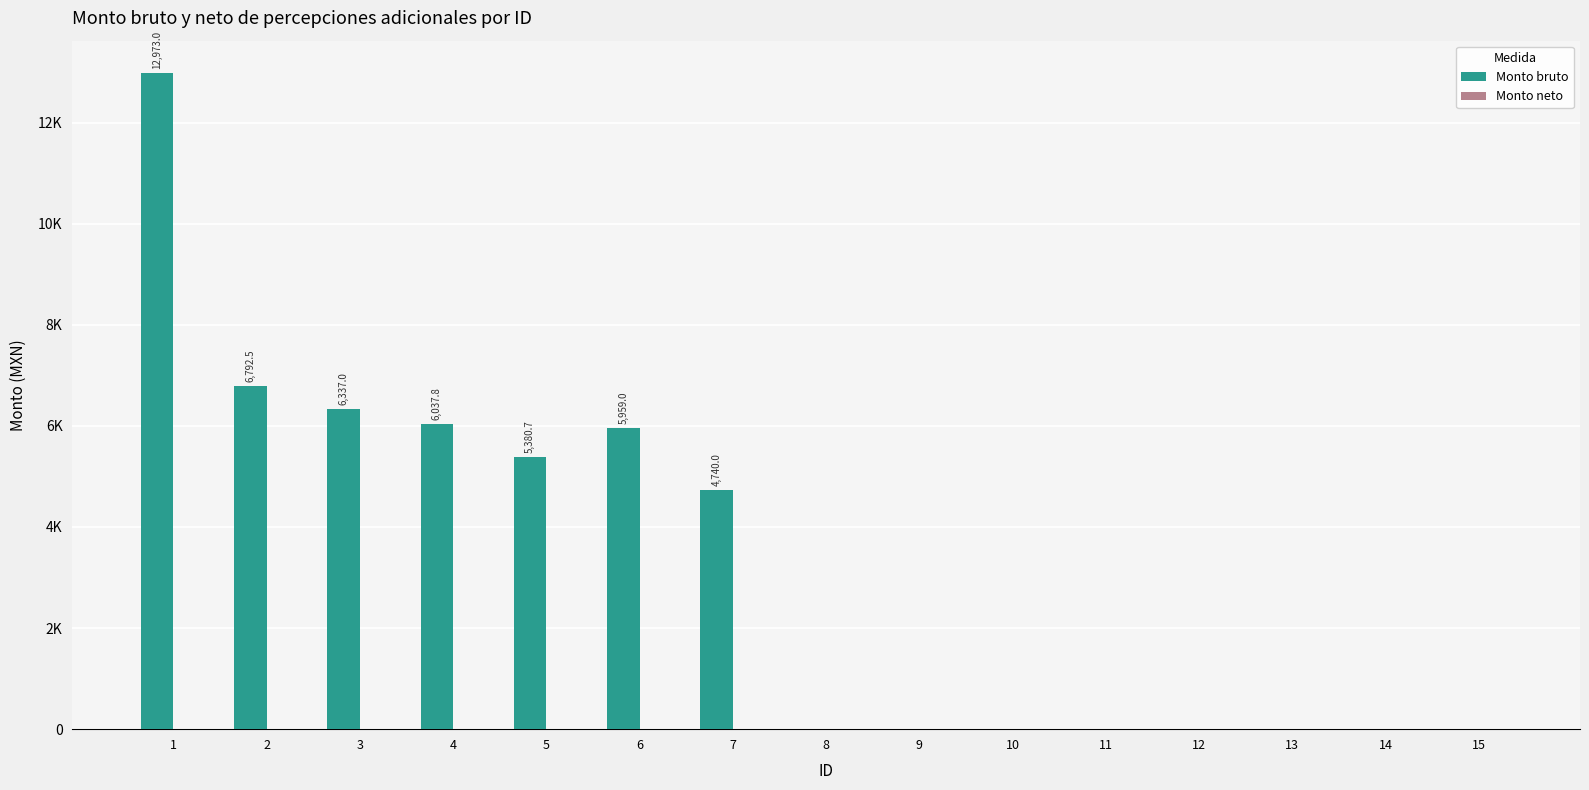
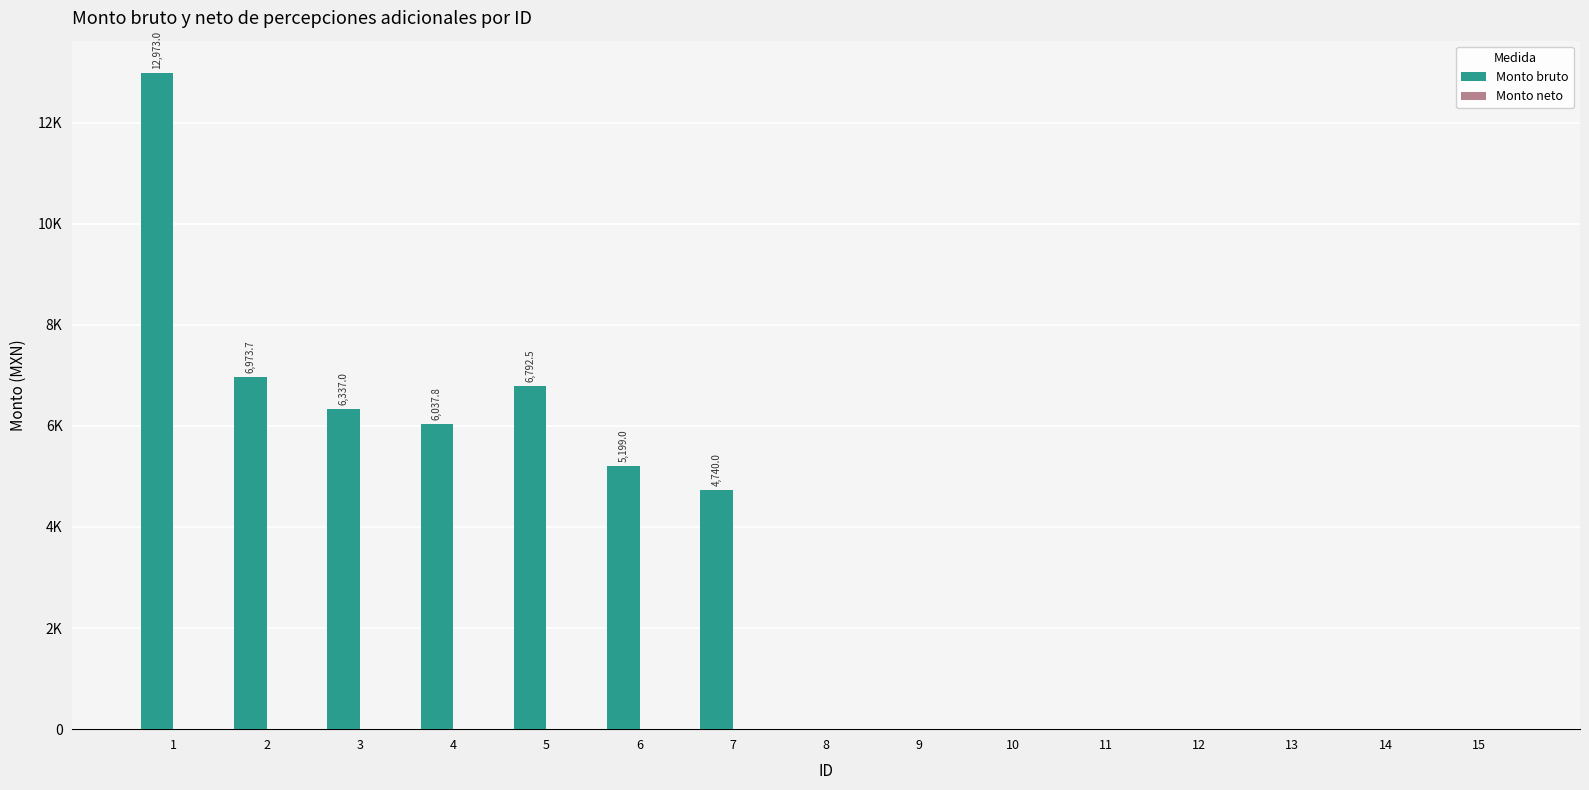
Monto bruto, 2: 6,792.5 -> 6,973.7
Monto bruto, 5: 5,380.7 -> 6,792.5
Monto bruto, 6: 5,959.0 -> 5,199.0
